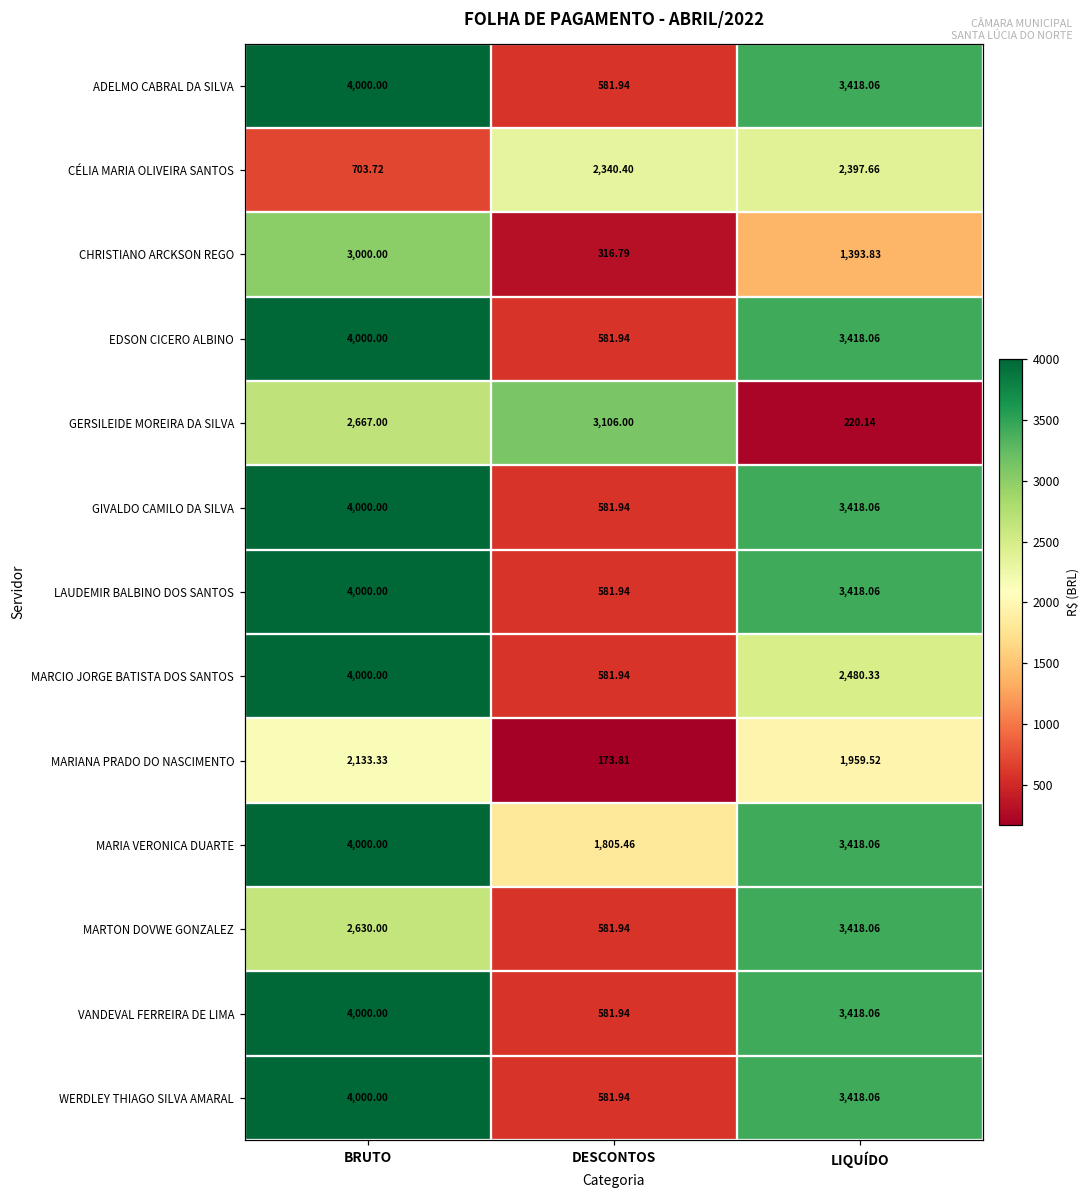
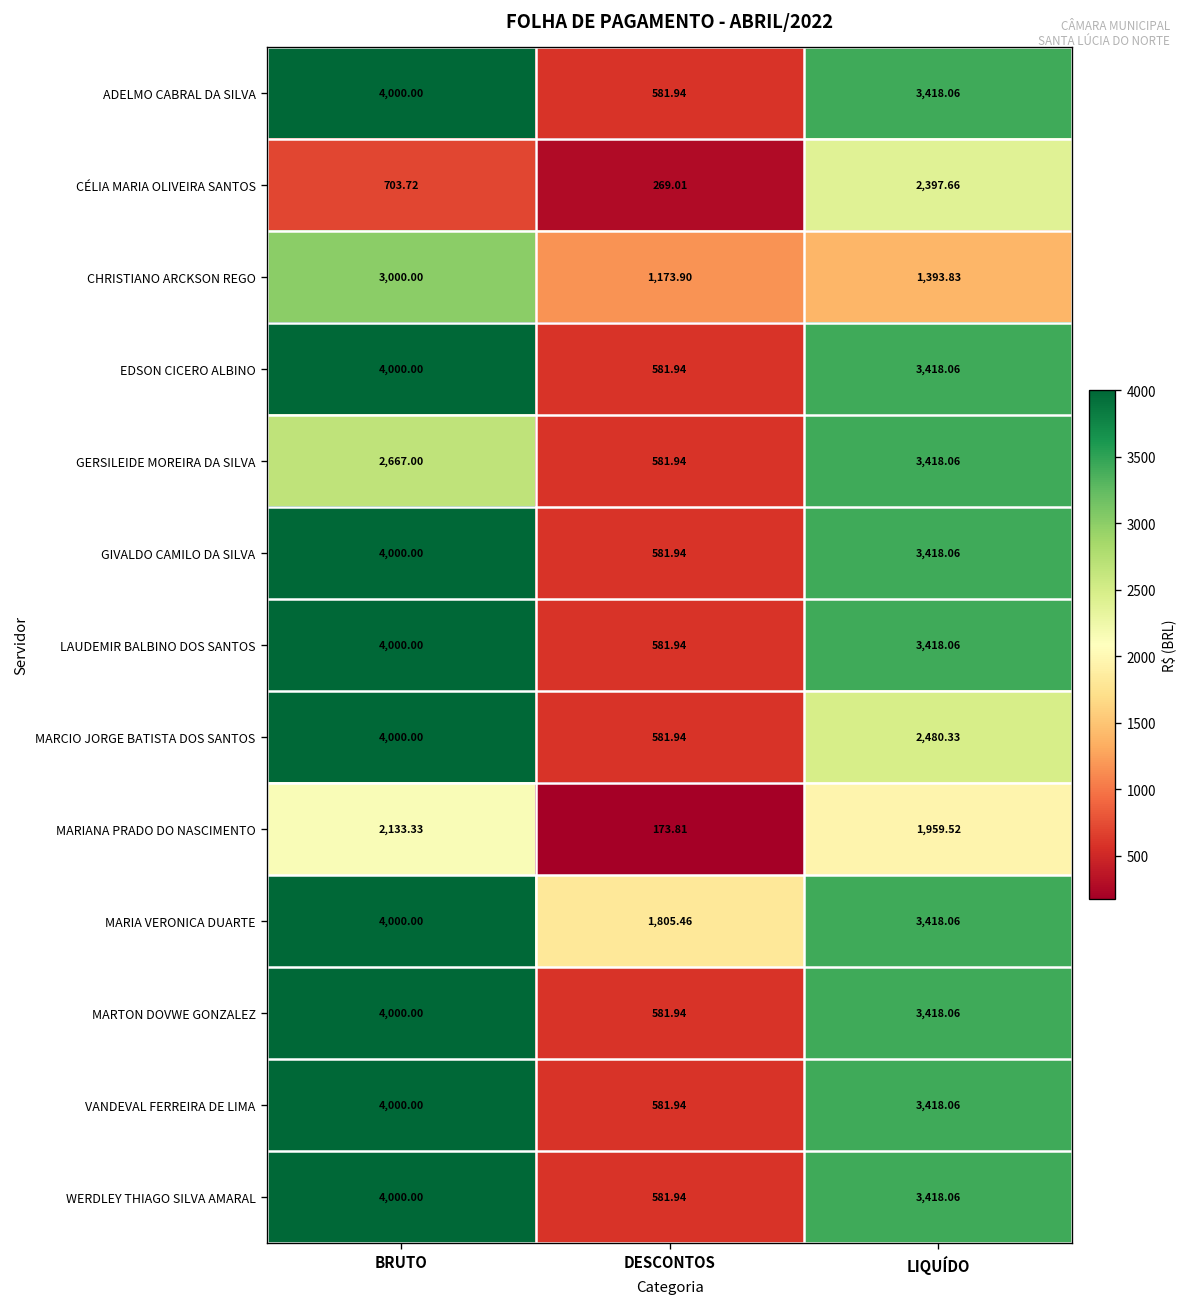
CÉLIA MARIA OLIVEIRA SANTOS, DESCONTOS: 2,340.40 -> 269.01
CHRISTIANO ARCKSON REGO, DESCONTOS: 316.79 -> 1,173.90
GERSILEIDE MOREIRA DA SILVA, DESCONTOS: 3,106.00 -> 581.94
GERSILEIDE MOREIRA DA SILVA, LIQUÍDO: 220.14 -> 3,418.06
MARTON DOVWE GONZALEZ, BRUTO: 2,630.00 -> 4,000.00
